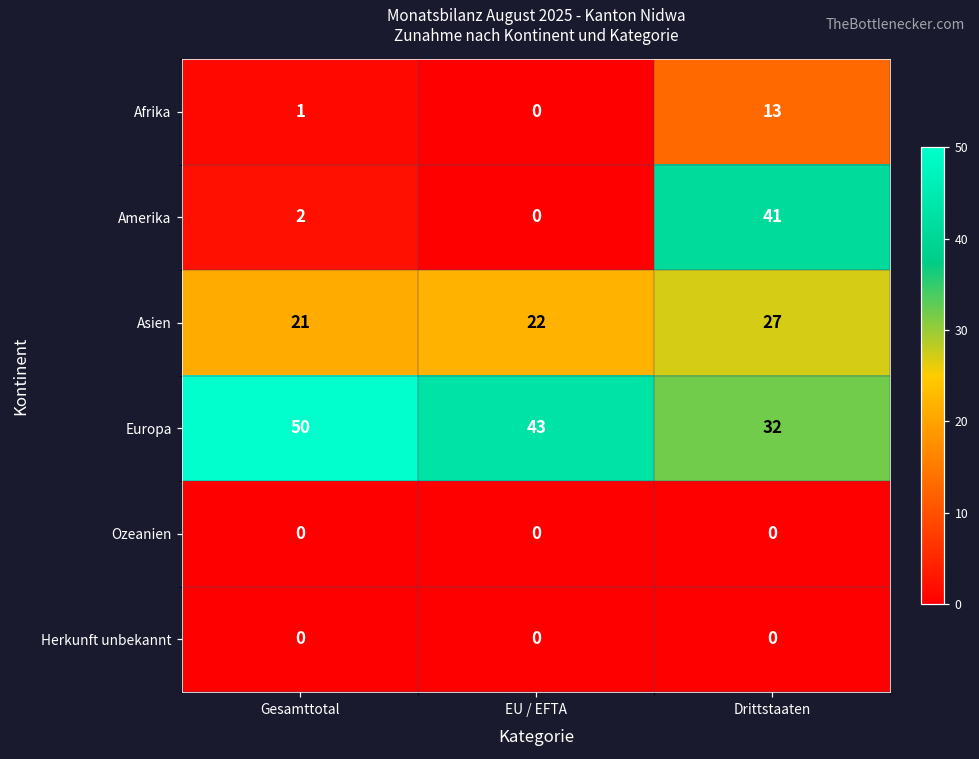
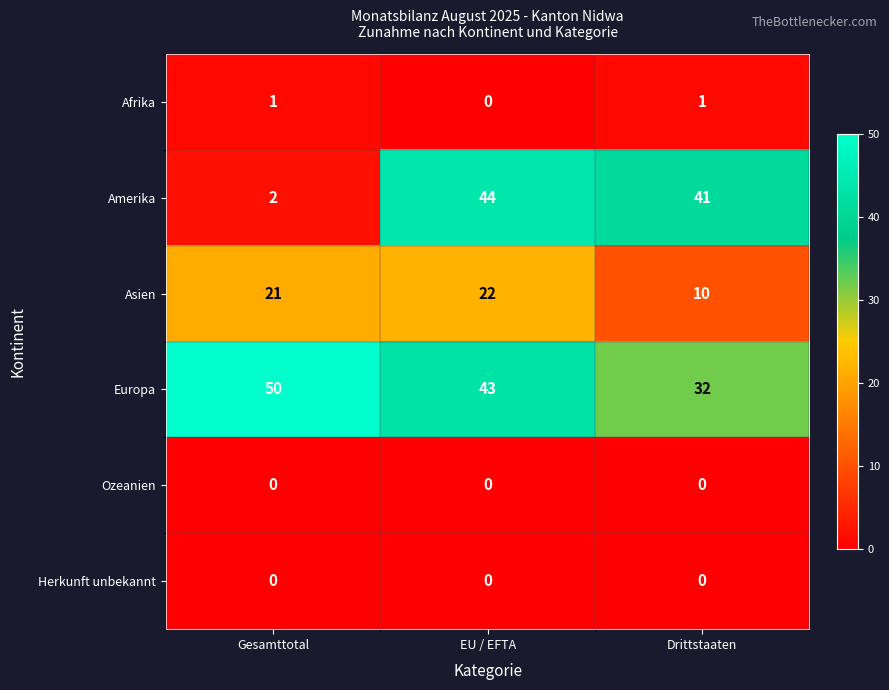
Afrika, Drittstaaten: 13 -> 1
Amerika, EU / EFTA: 0 -> 44
Asien, Drittstaaten: 27 -> 10
